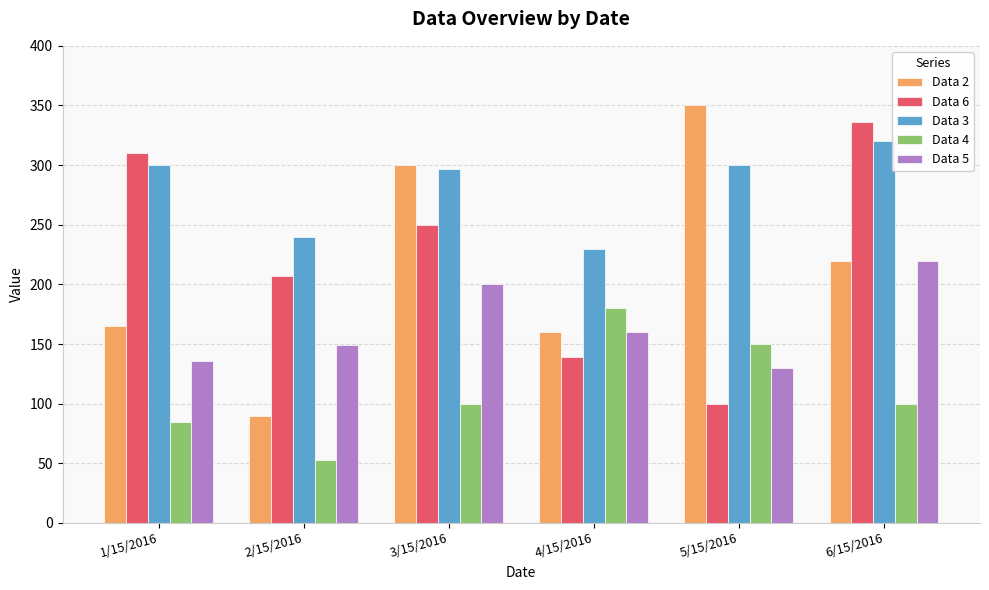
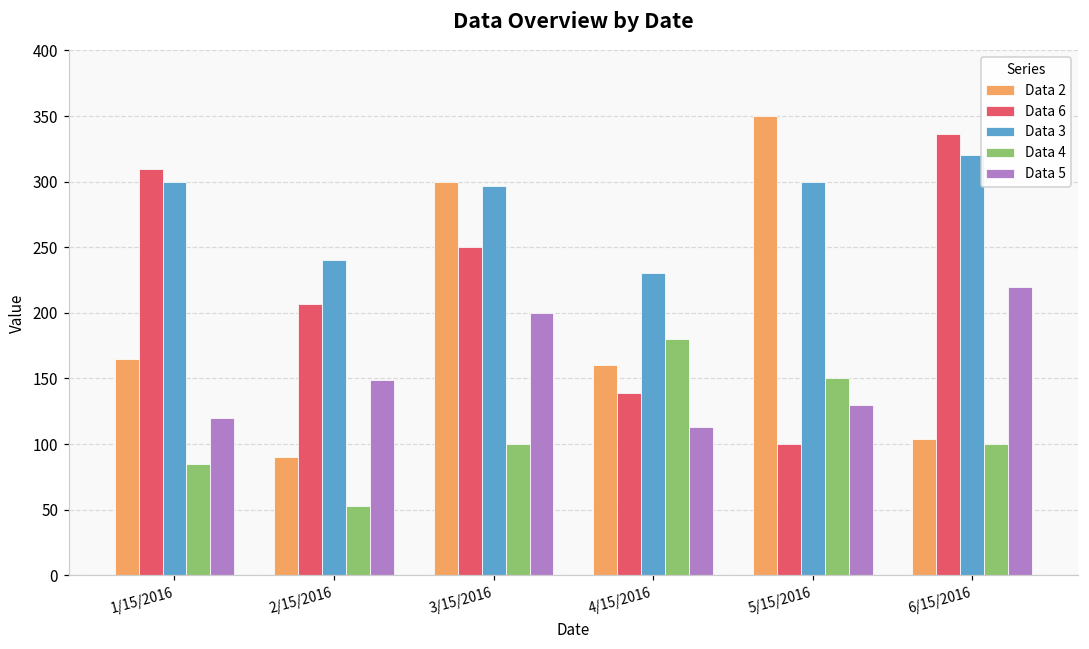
Data 5, 1/15/2016: 136 -> 120
Data 5, 4/15/2016: 160 -> 113
Data 2, 6/15/2016: 220 -> 104
